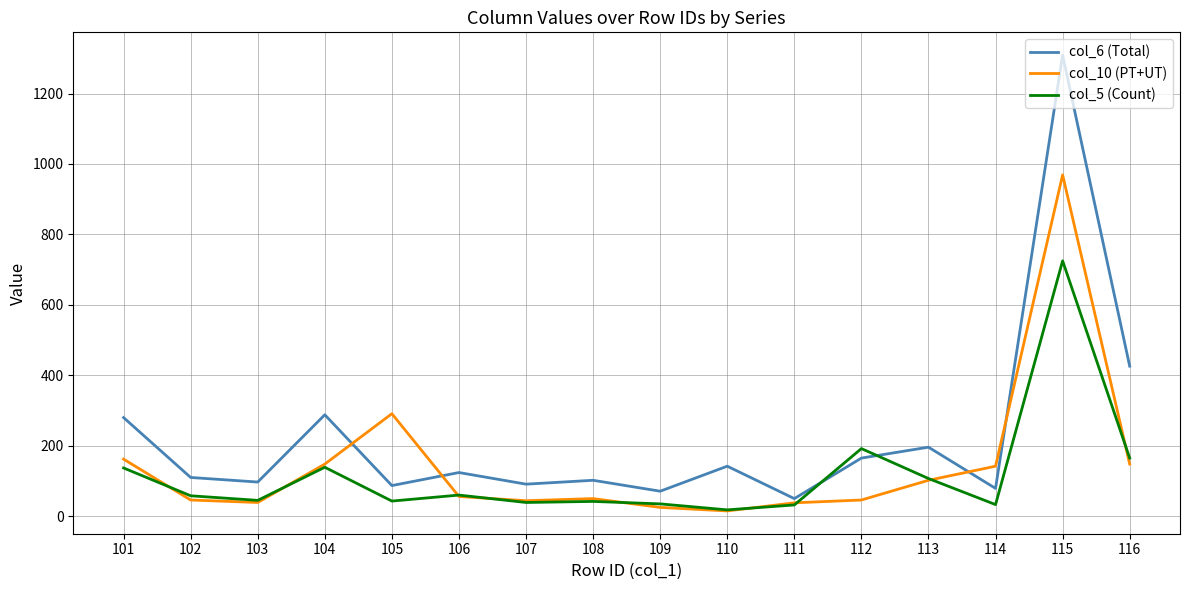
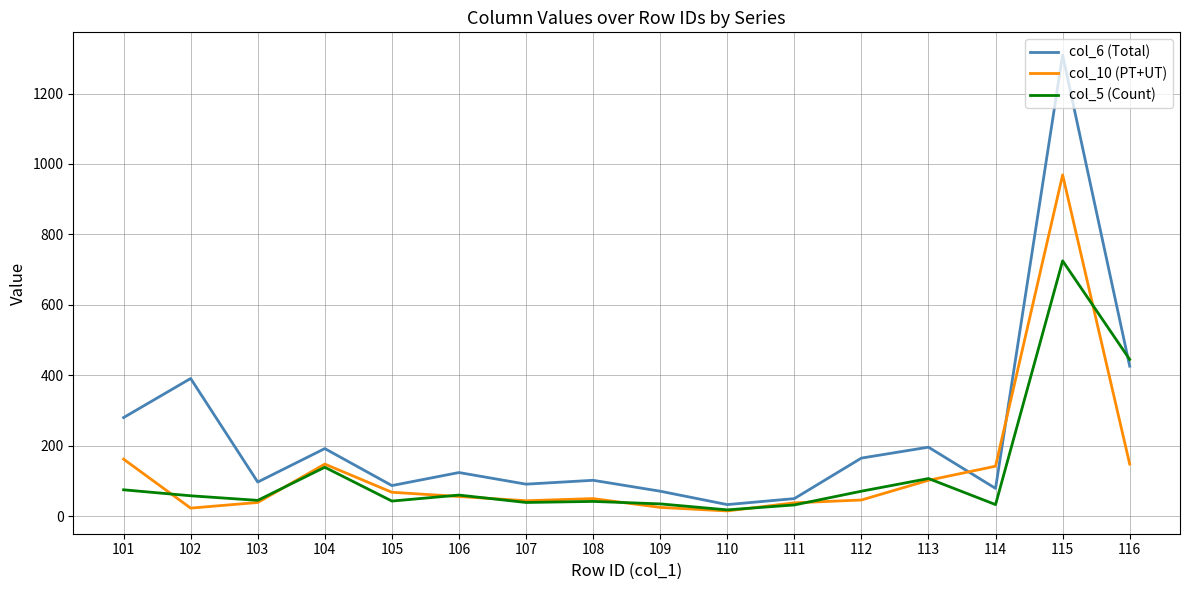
col_5 (Count), 101: 140 -> 80
col_6 (Total), 102: 110 -> 390
col_10 (PT+UT), 102: 50 -> 20
col_6 (Total), 104: 290 -> 190
col_10 (PT+UT), 105: 290 -> 70
col_6 (Total), 110: 140 -> 30
col_5 (Count), 112: 190 -> 70
col_5 (Count), 116: 170 -> 450
